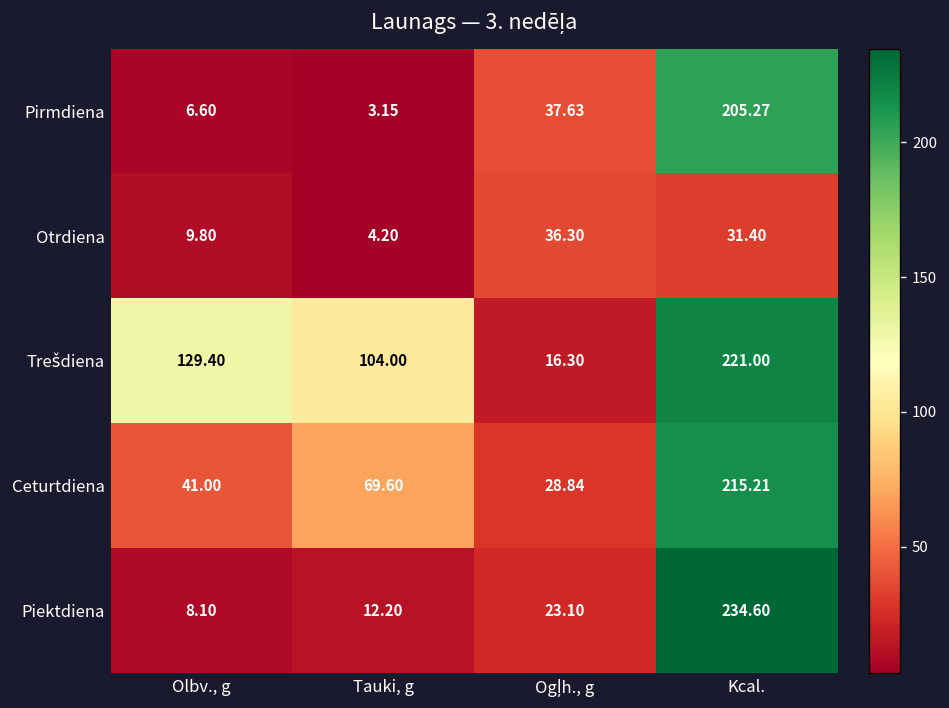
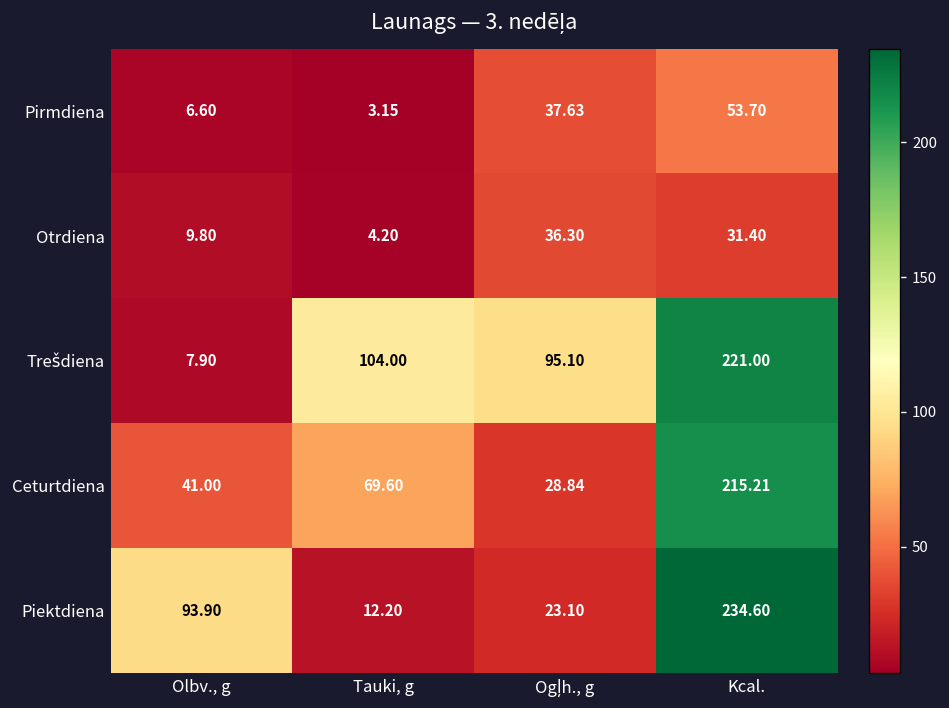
Pirmdiena, Kcal.: 205.27 -> 53.70
Trešdiena, Olbv., g: 129.40 -> 7.90
Trešdiena, Ogļh., g: 16.30 -> 95.10
Piektdiena, Olbv., g: 8.10 -> 93.90
